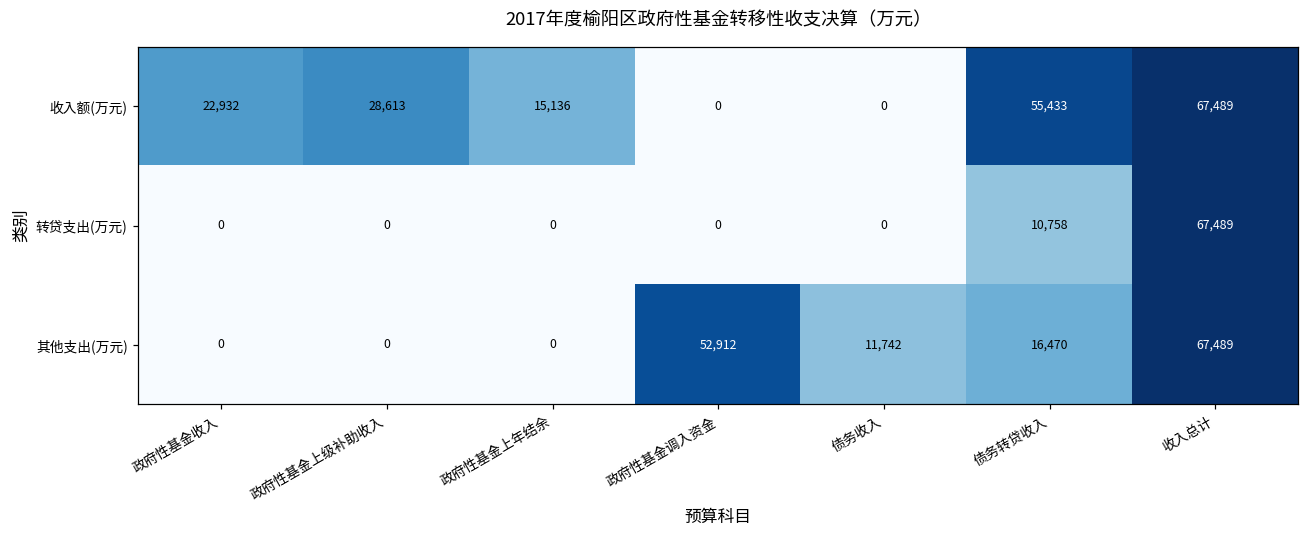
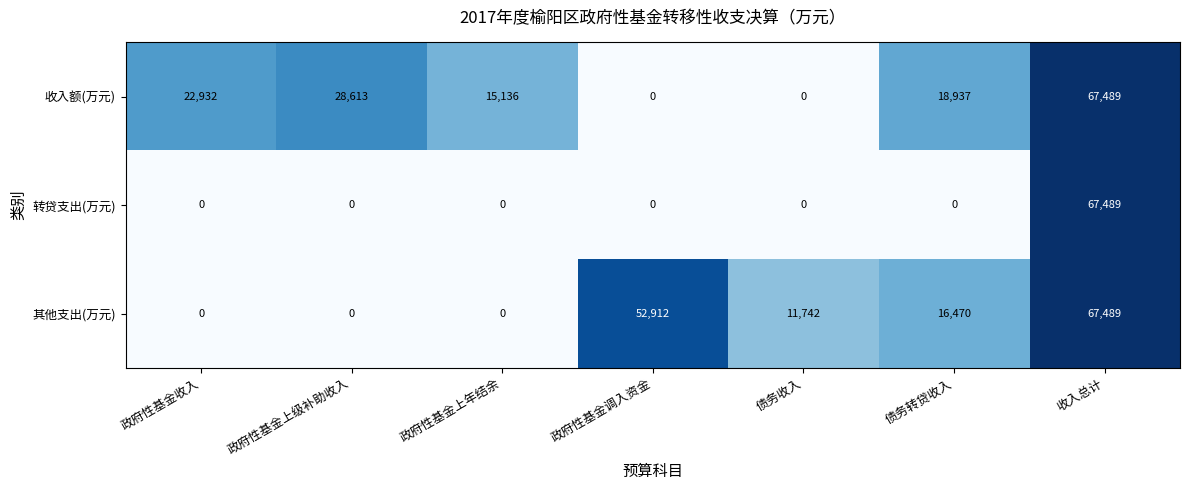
收入额(万元), 债务转贷收入: 55,433 -> 18,937
转贷支出(万元), 债务转贷收入: 10,758 -> 0
